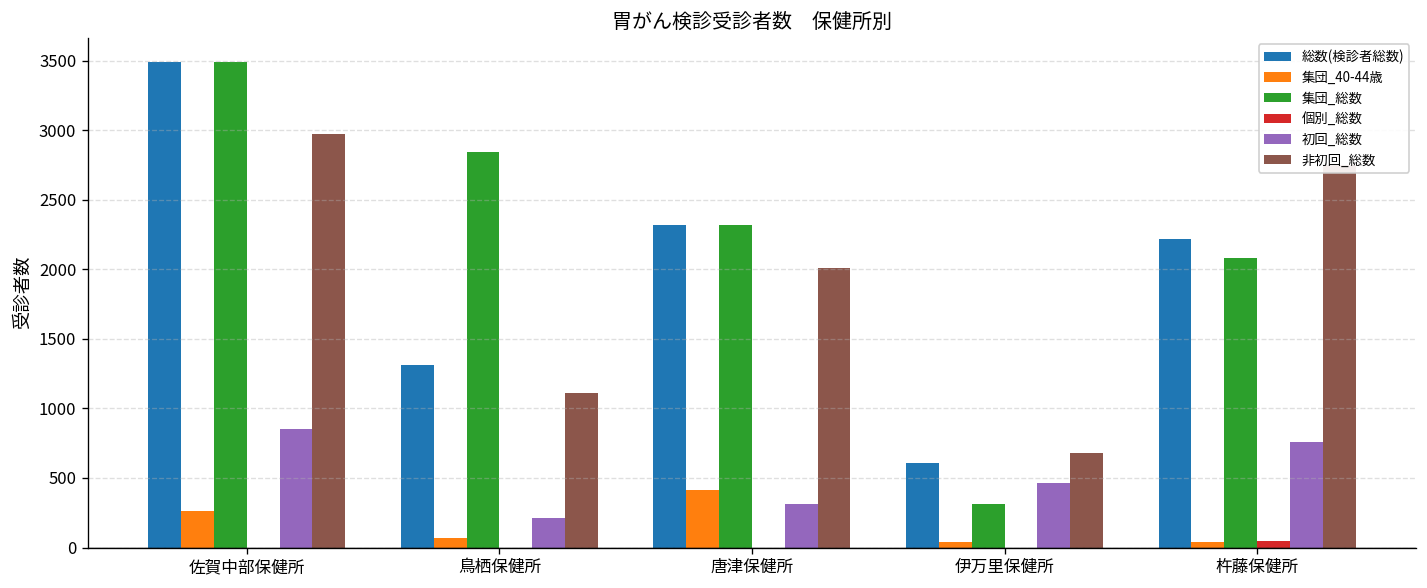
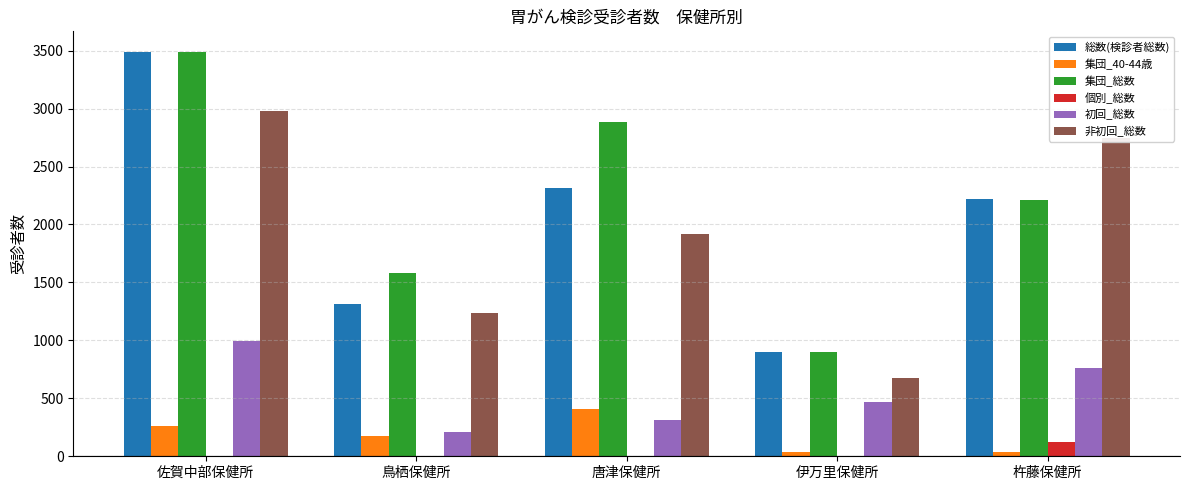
初回_総数, 佐賀中部保健所: 850 -> 1000
集団_40-44歳, 鳥栖保健所: 70 -> 170
集団_総数, 鳥栖保健所: 2850 -> 1580
非初回_総数, 鳥栖保健所: 1110 -> 1240
集団_総数, 唐津保健所: 2320 -> 2880
非初回_総数, 唐津保健所: 2010 -> 1920
総数(検診者総数), 伊万里保健所: 610 -> 900
集団_総数, 伊万里保健所: 320 -> 900
集団_総数, 杵藤保健所: 2080 -> 2210
個別_総数, 杵藤保健所: 50 -> 120
